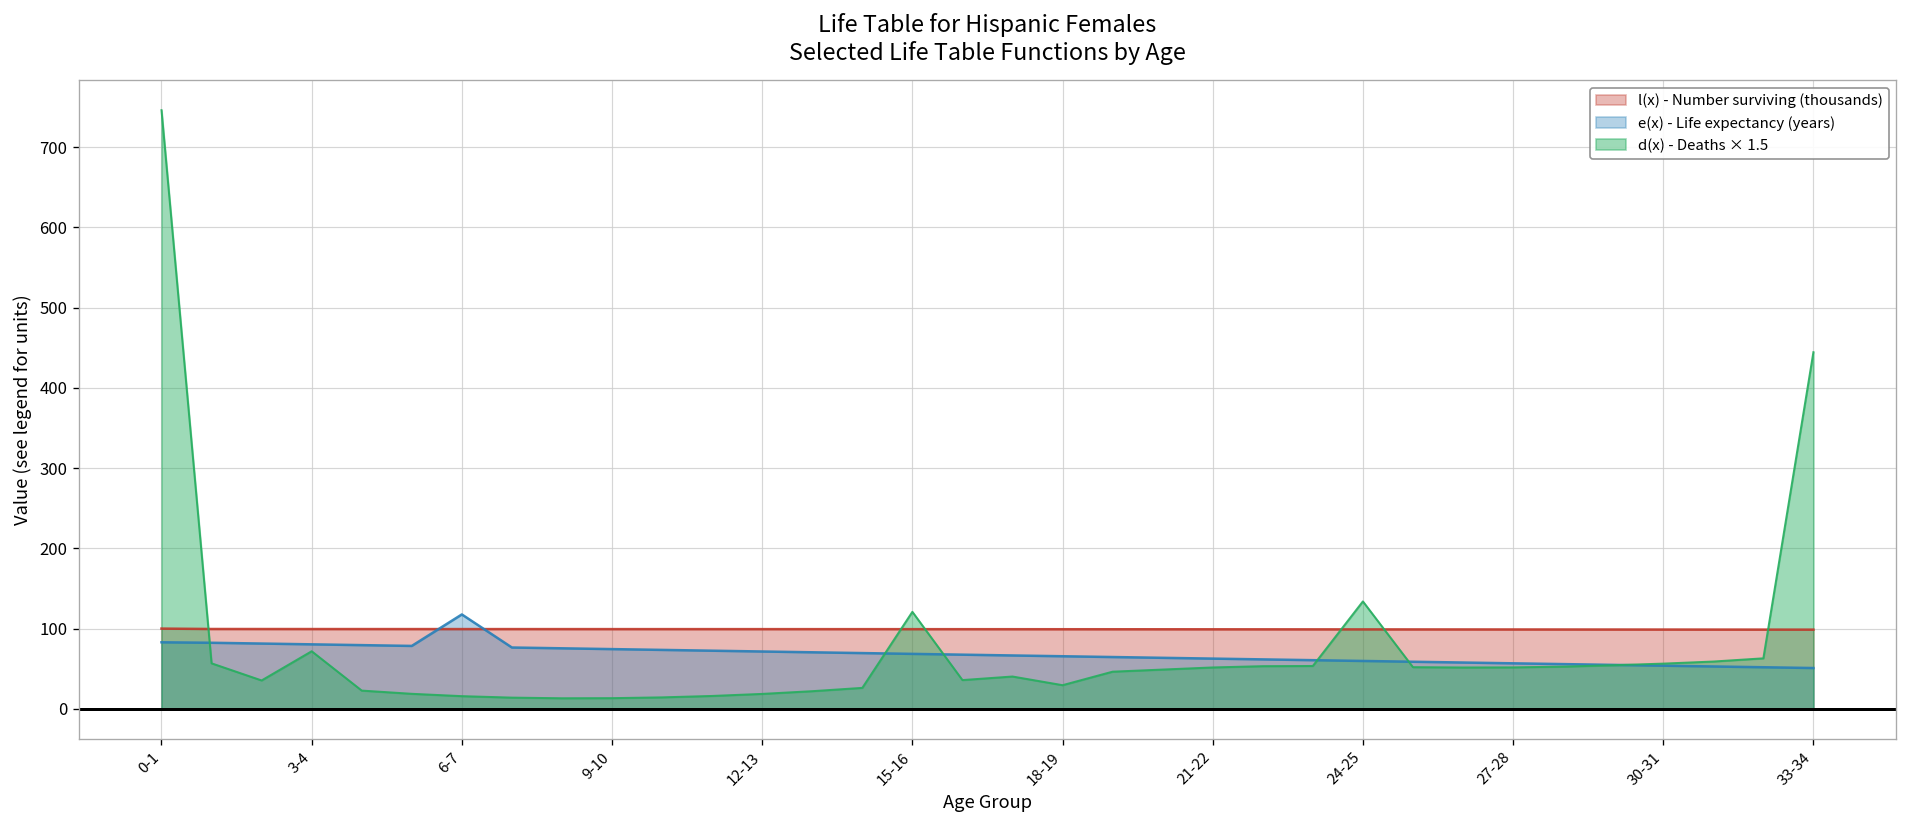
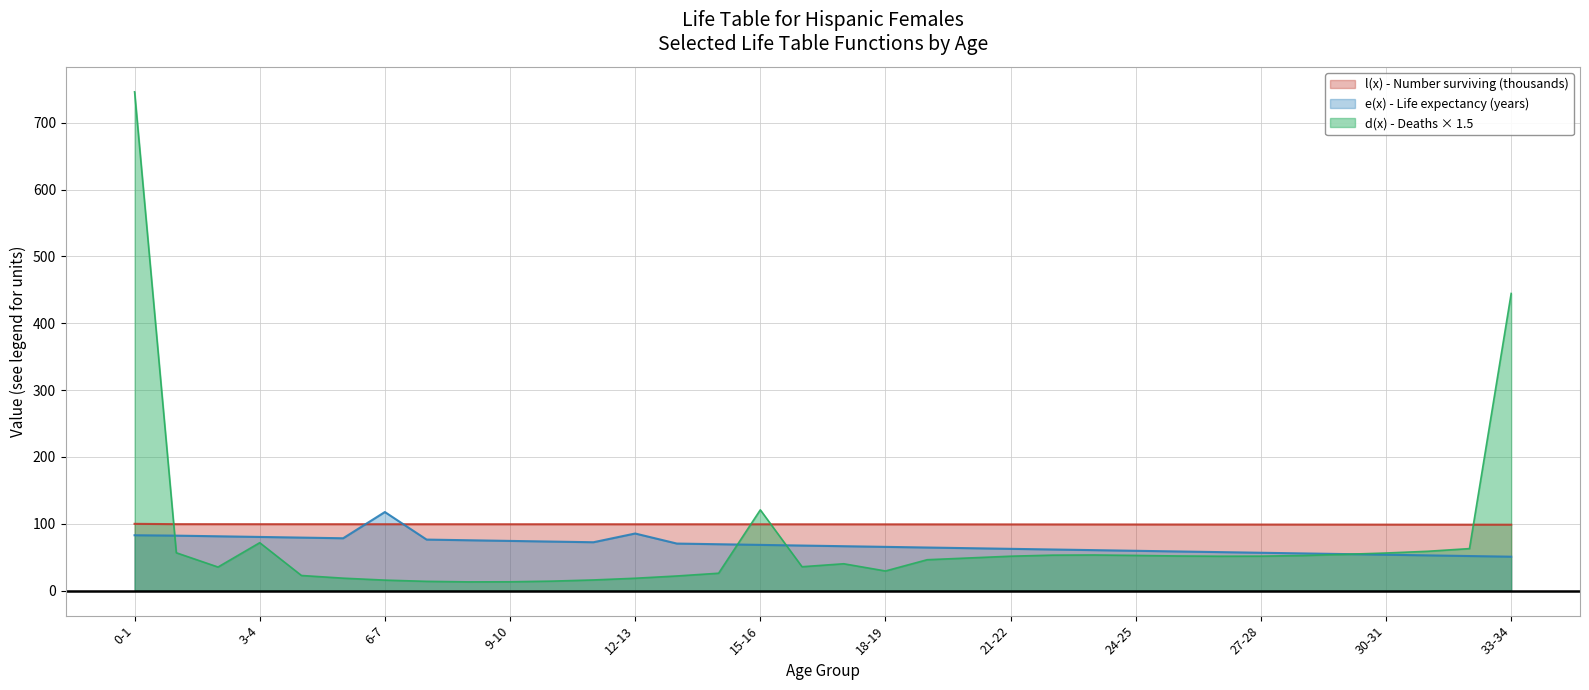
e(x) - Life expectancy (years), 12-13: 70 -> 90
d(x) - Deaths × 1.5, 24-25: 130 -> 50
